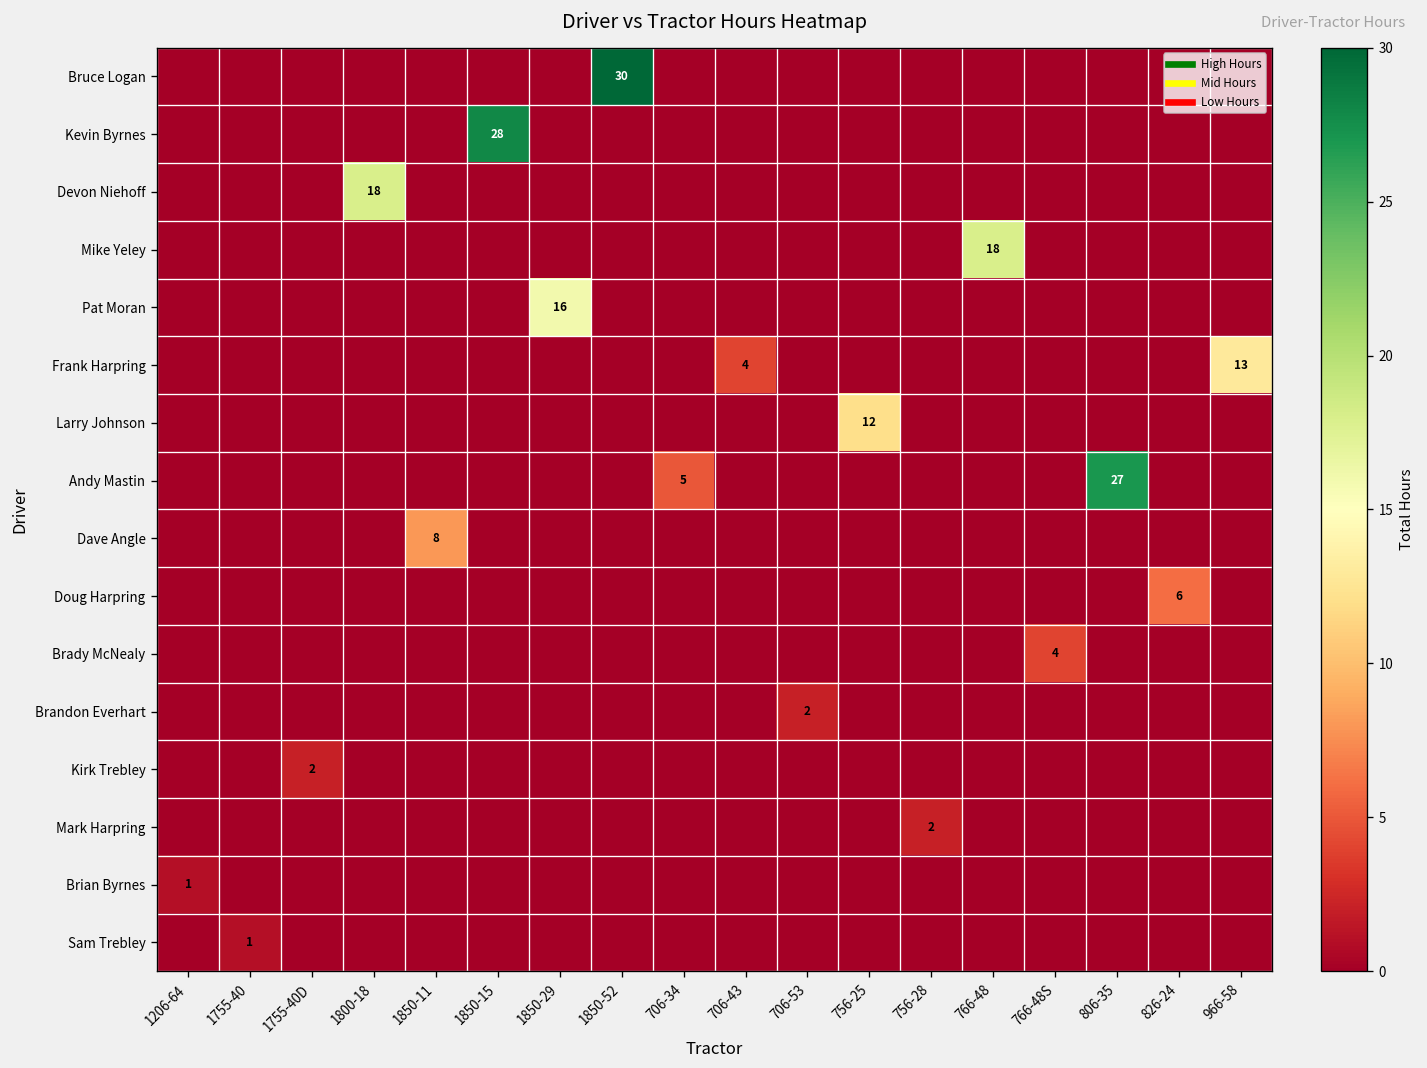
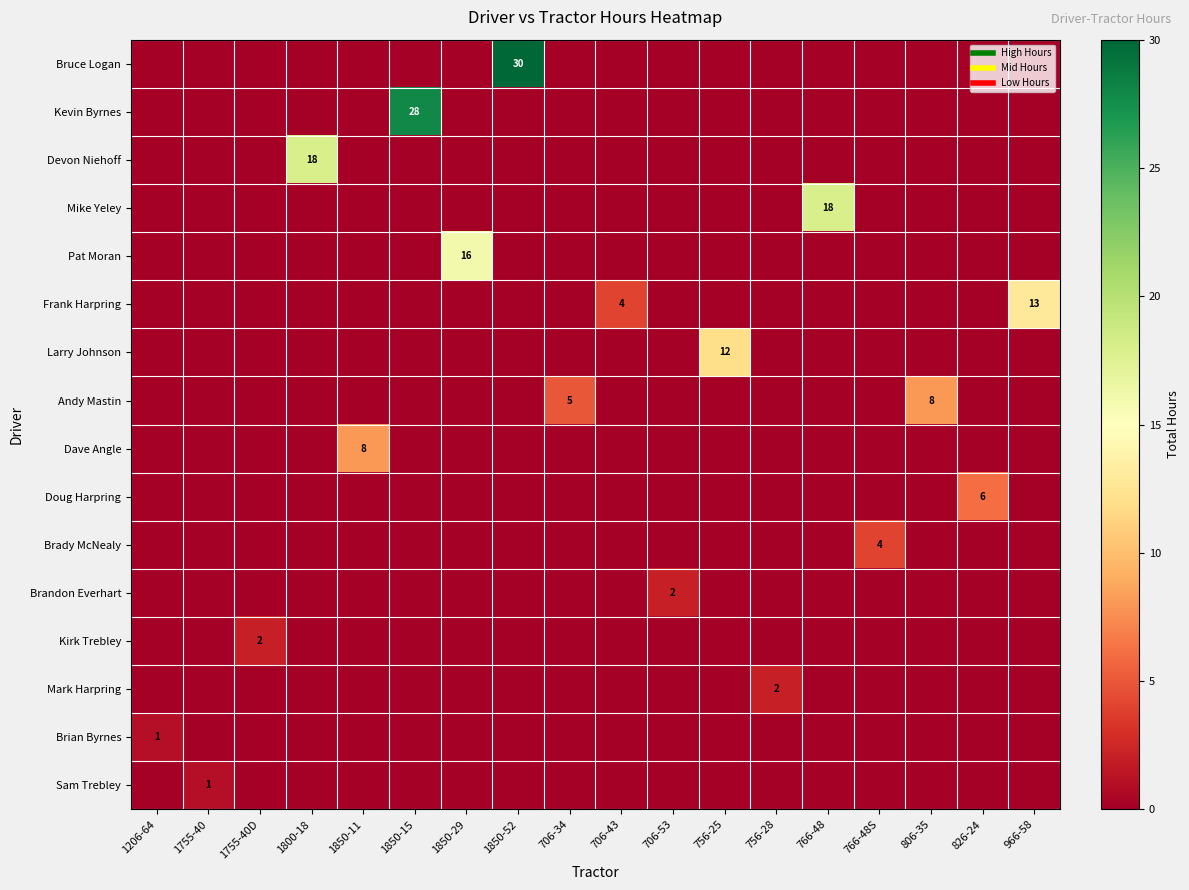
Andy Mastin, 806-35: 27 -> 8
